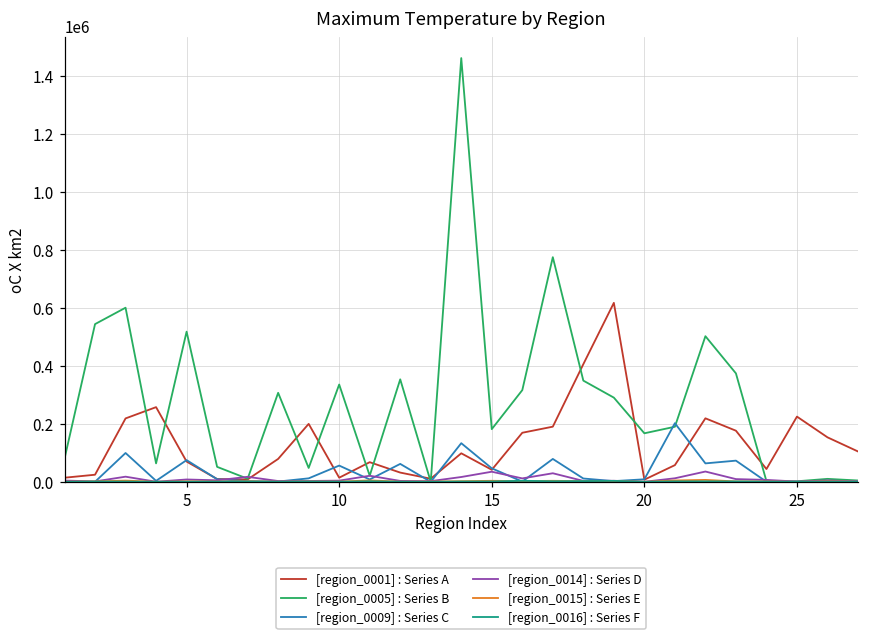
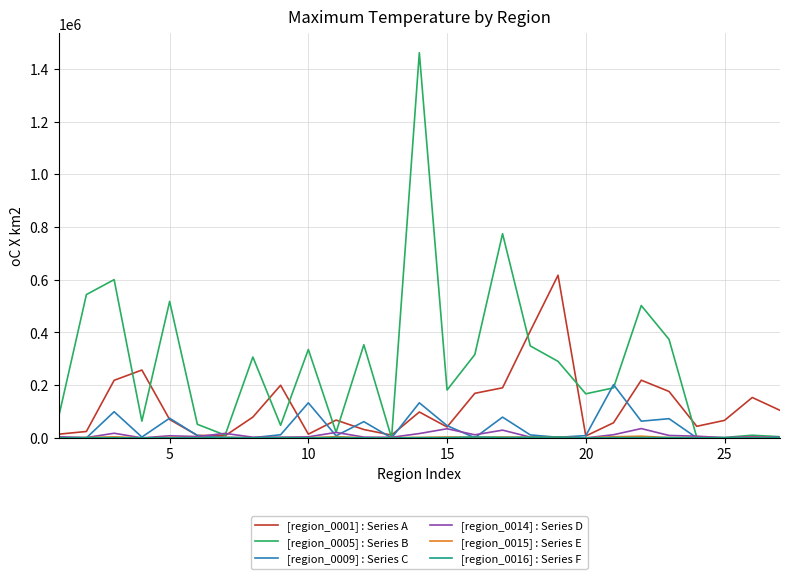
[region_0009] : Series C, 10: 60000 -> 130000
[region_0001] : Series A, 25: 220000 -> 70000
